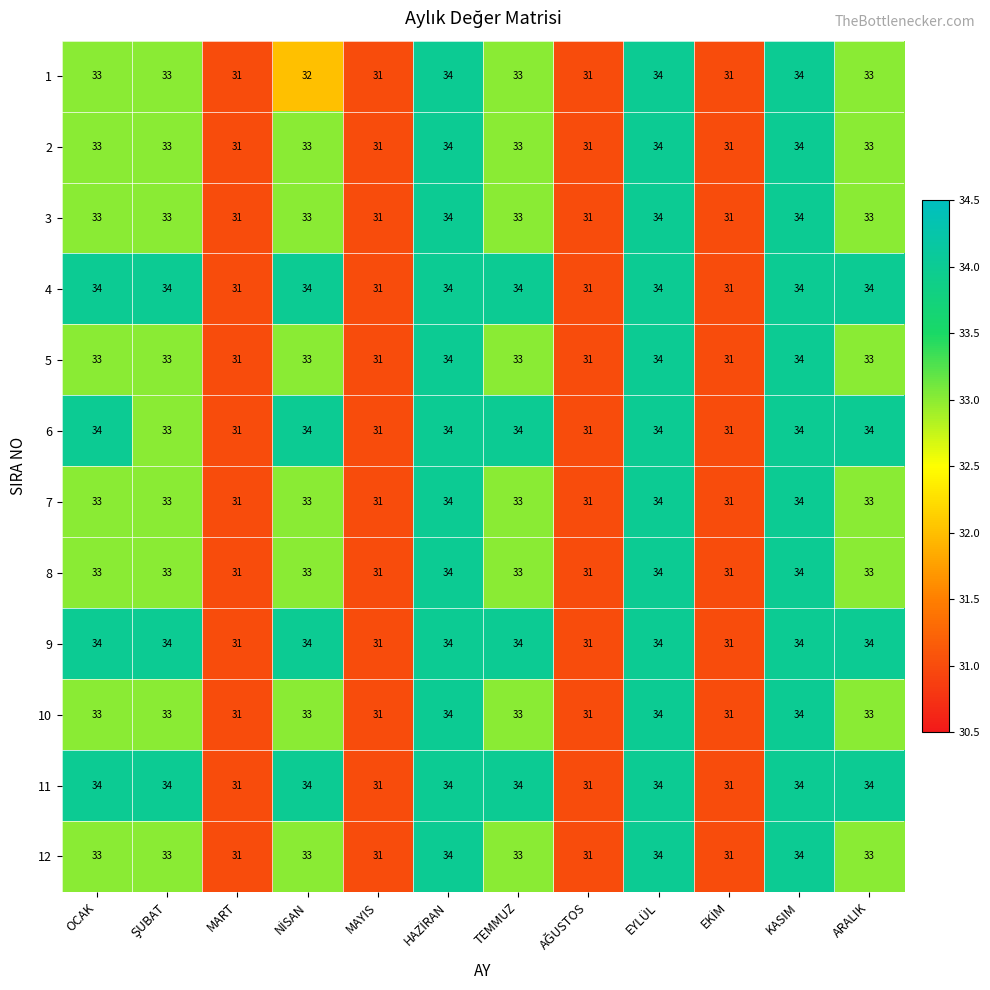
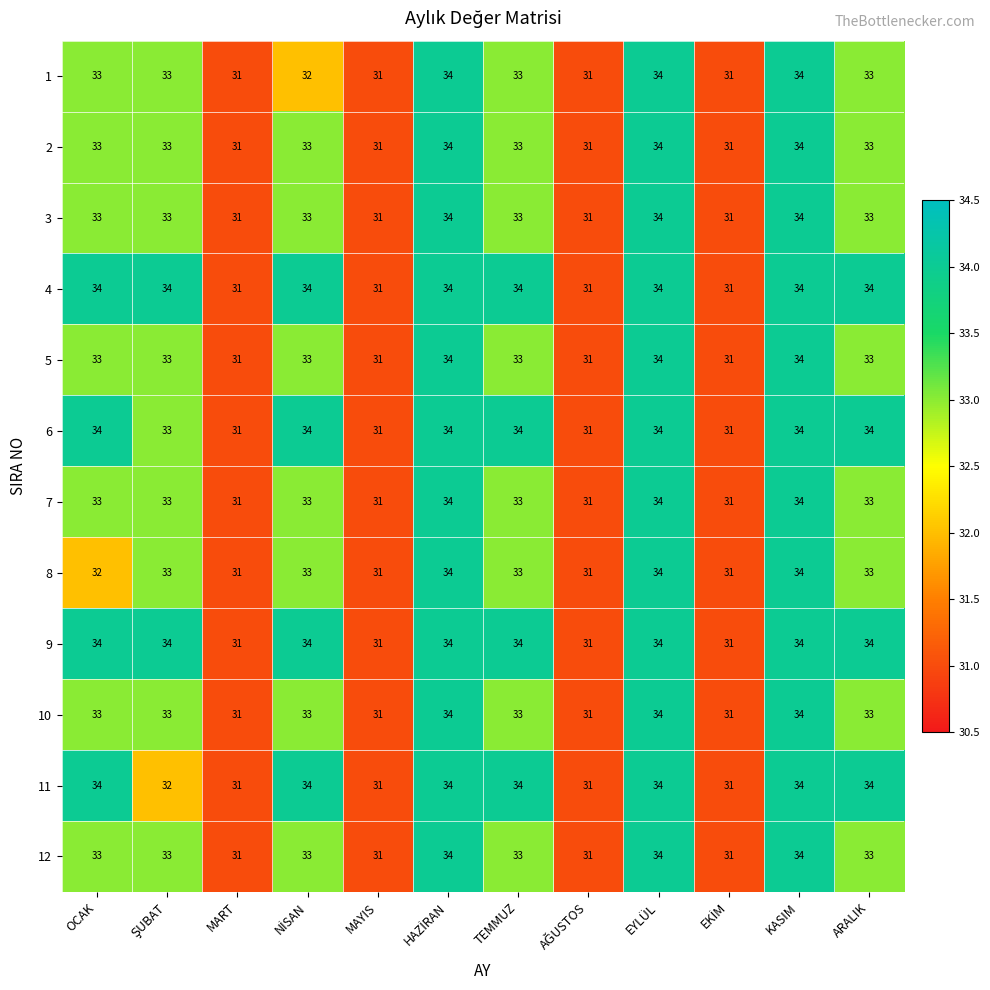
8, OCAK: 33 -> 32
11, ŞUBAT: 34 -> 32
